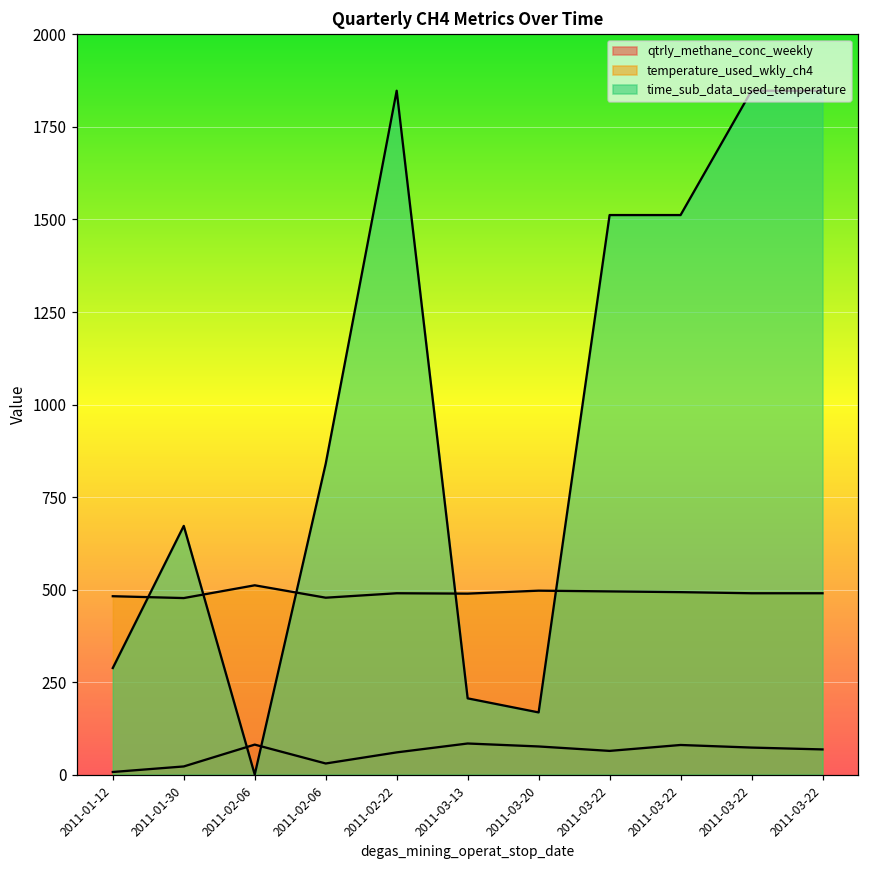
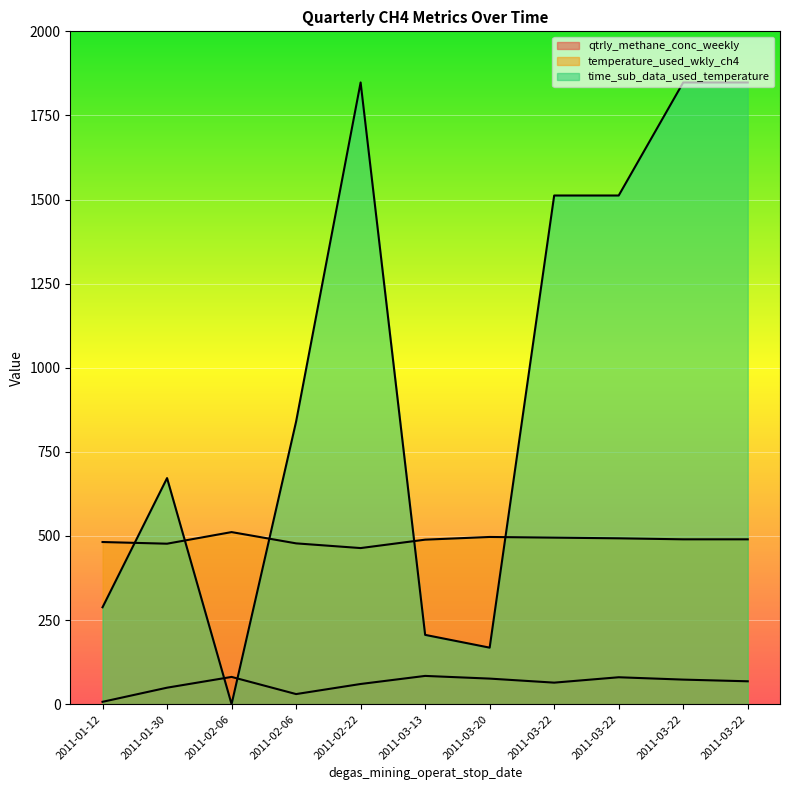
qtrly_methane_conc_weekly, 2011-01-30: 20 -> 50
temperature_used_wkly_ch4, 2011-02-22: 490 -> 460
